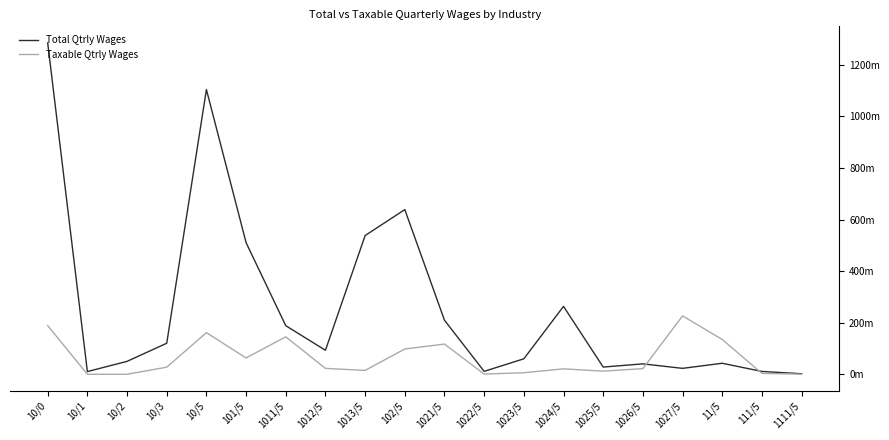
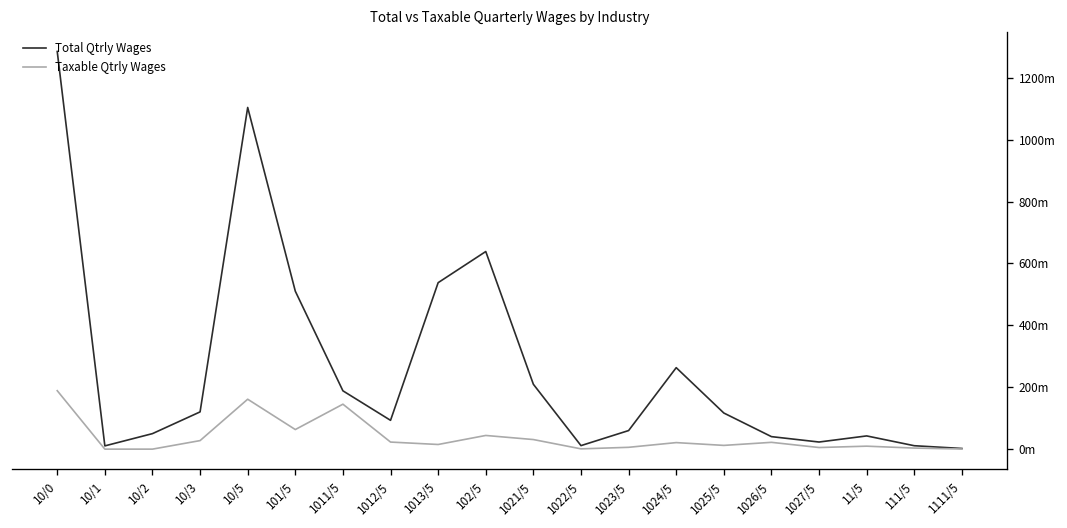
Taxable Qtrly Wages, 102/5: 100m -> 40m
Taxable Qtrly Wages, 1021/5: 120m -> 30m
Total Qtrly Wages, 1025/5: 30m -> 120m
Taxable Qtrly Wages, 1027/5: 230m -> 10m
Taxable Qtrly Wages, 11/5: 130m -> 10m
